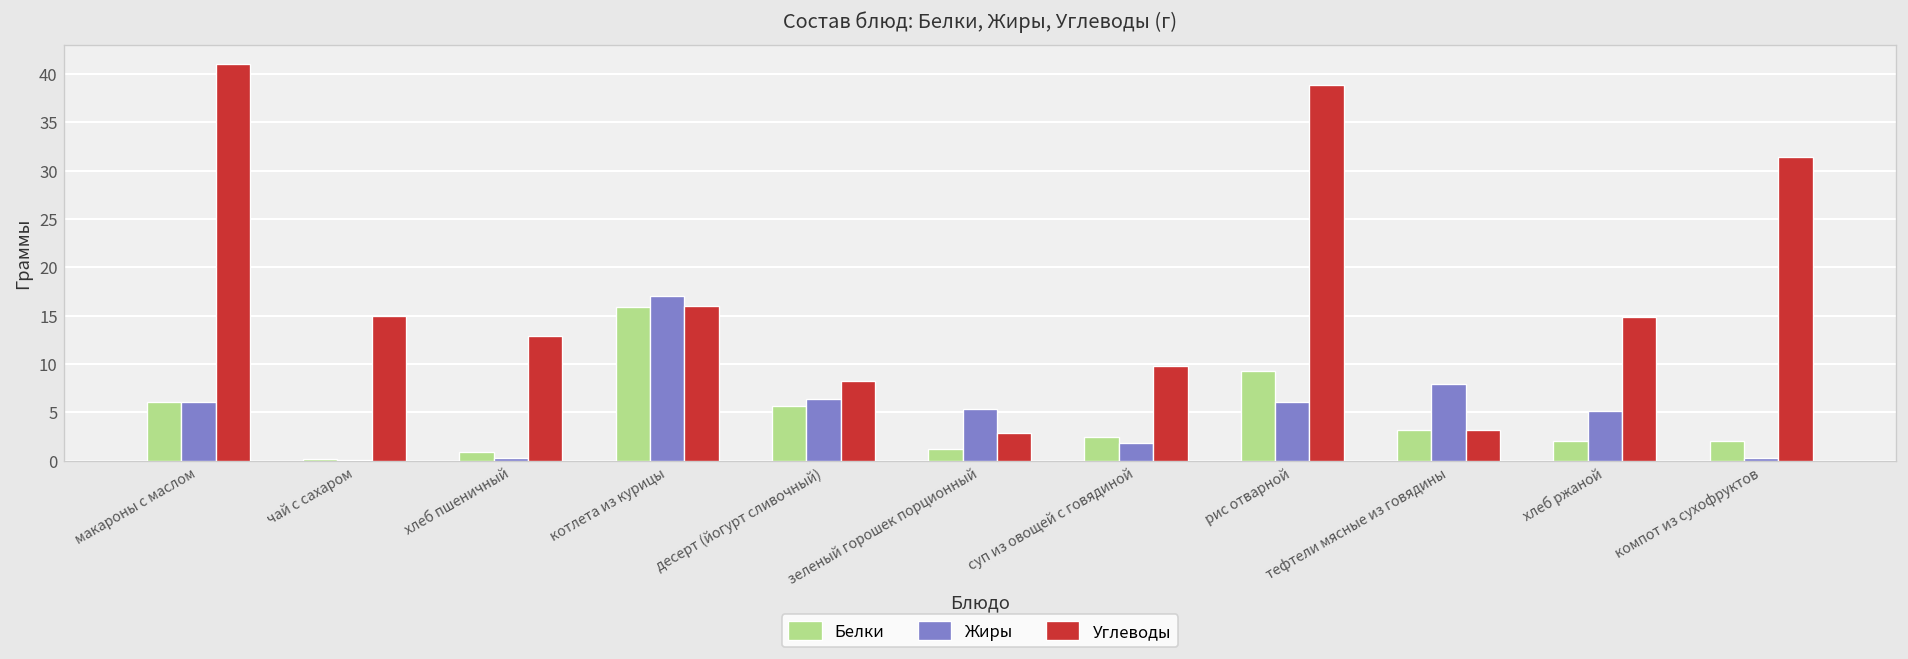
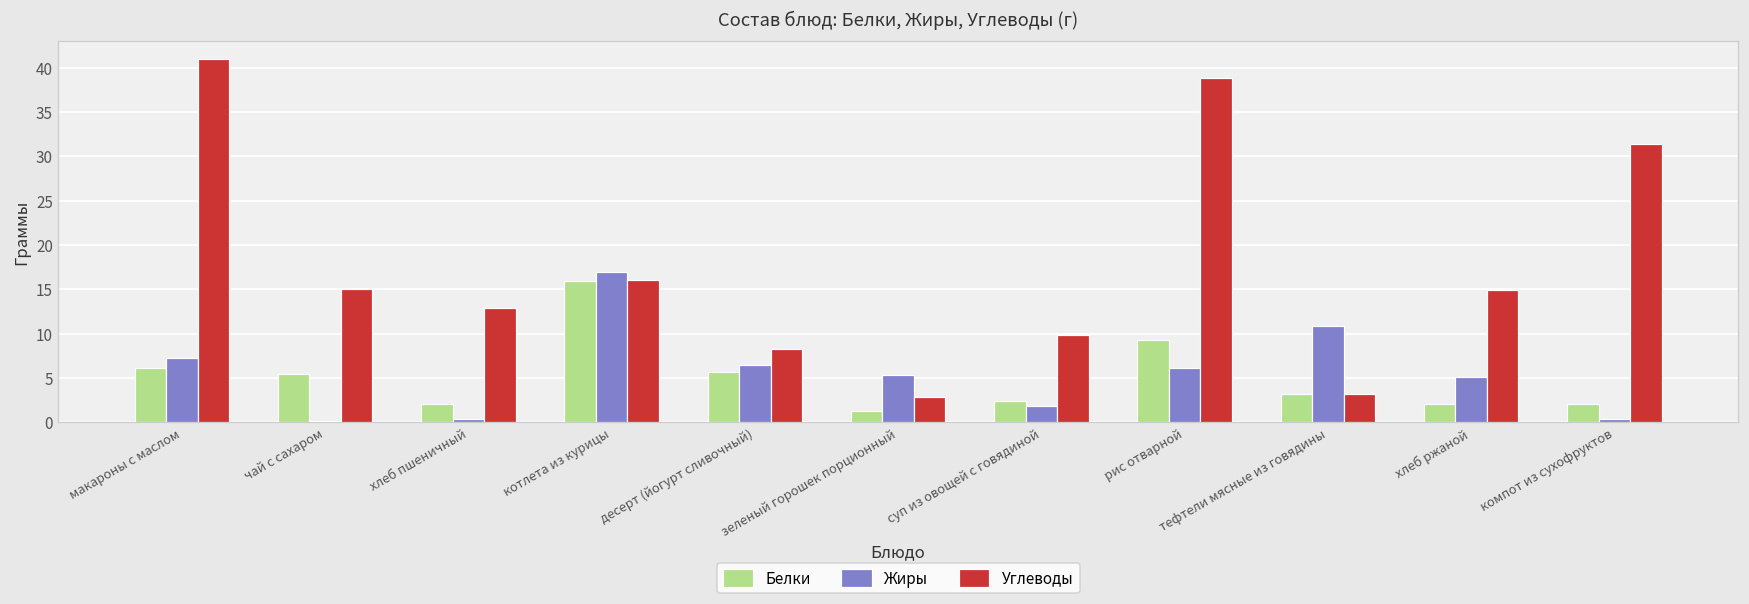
Жиры, макароны с маслом: 6 -> 7
Белки, чай с сахаром: 0 -> 5
Белки, хлеб пшеничный: 1 -> 2
Жиры, тефтели мясные из говядины: 8 -> 11
